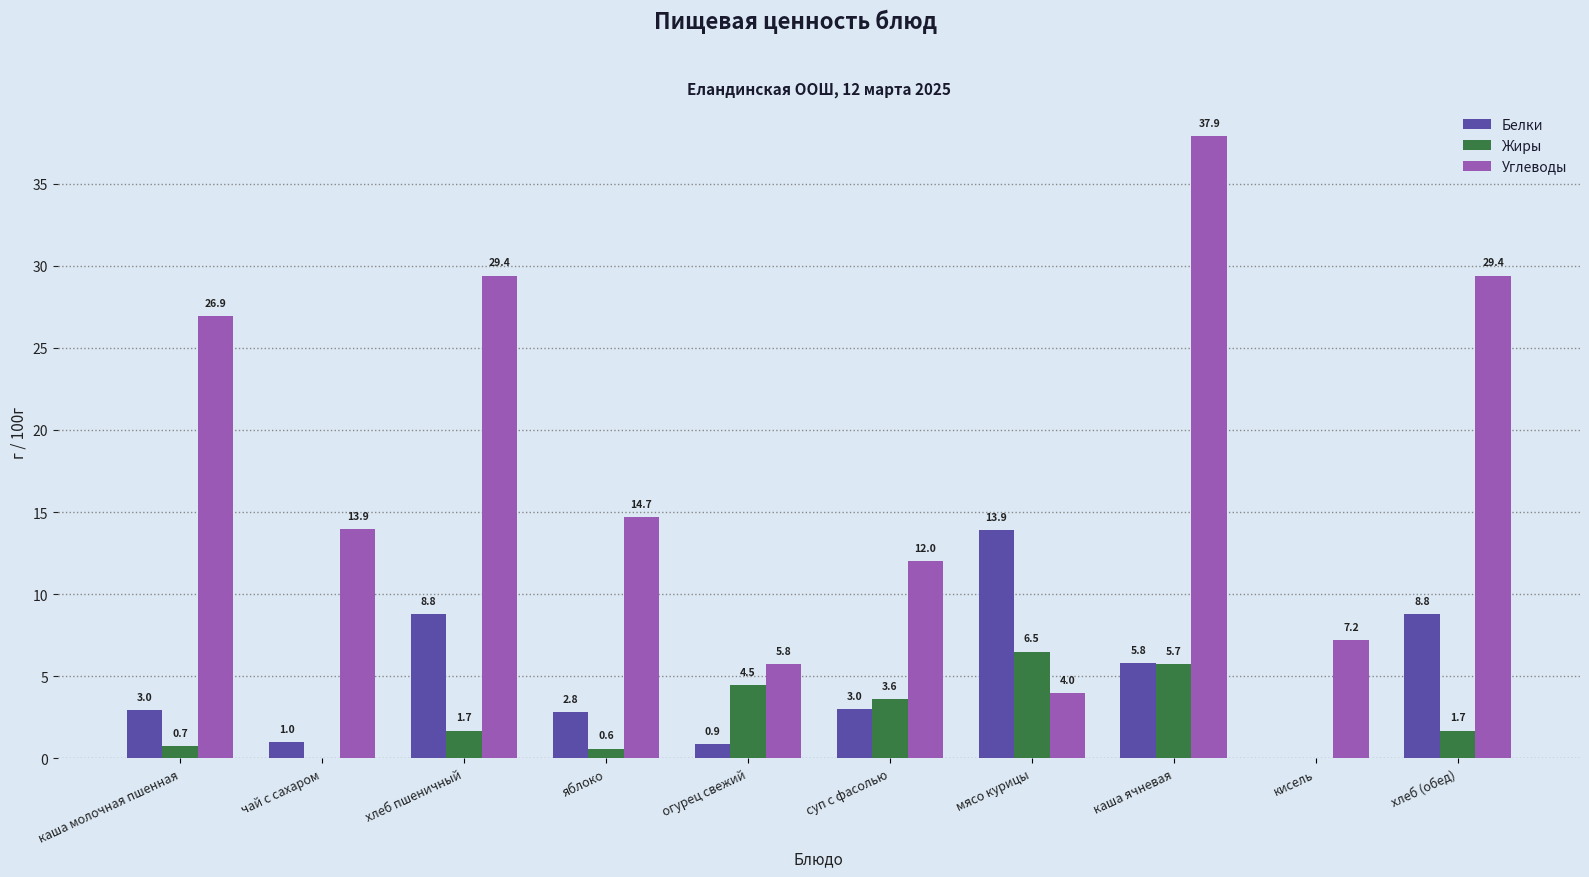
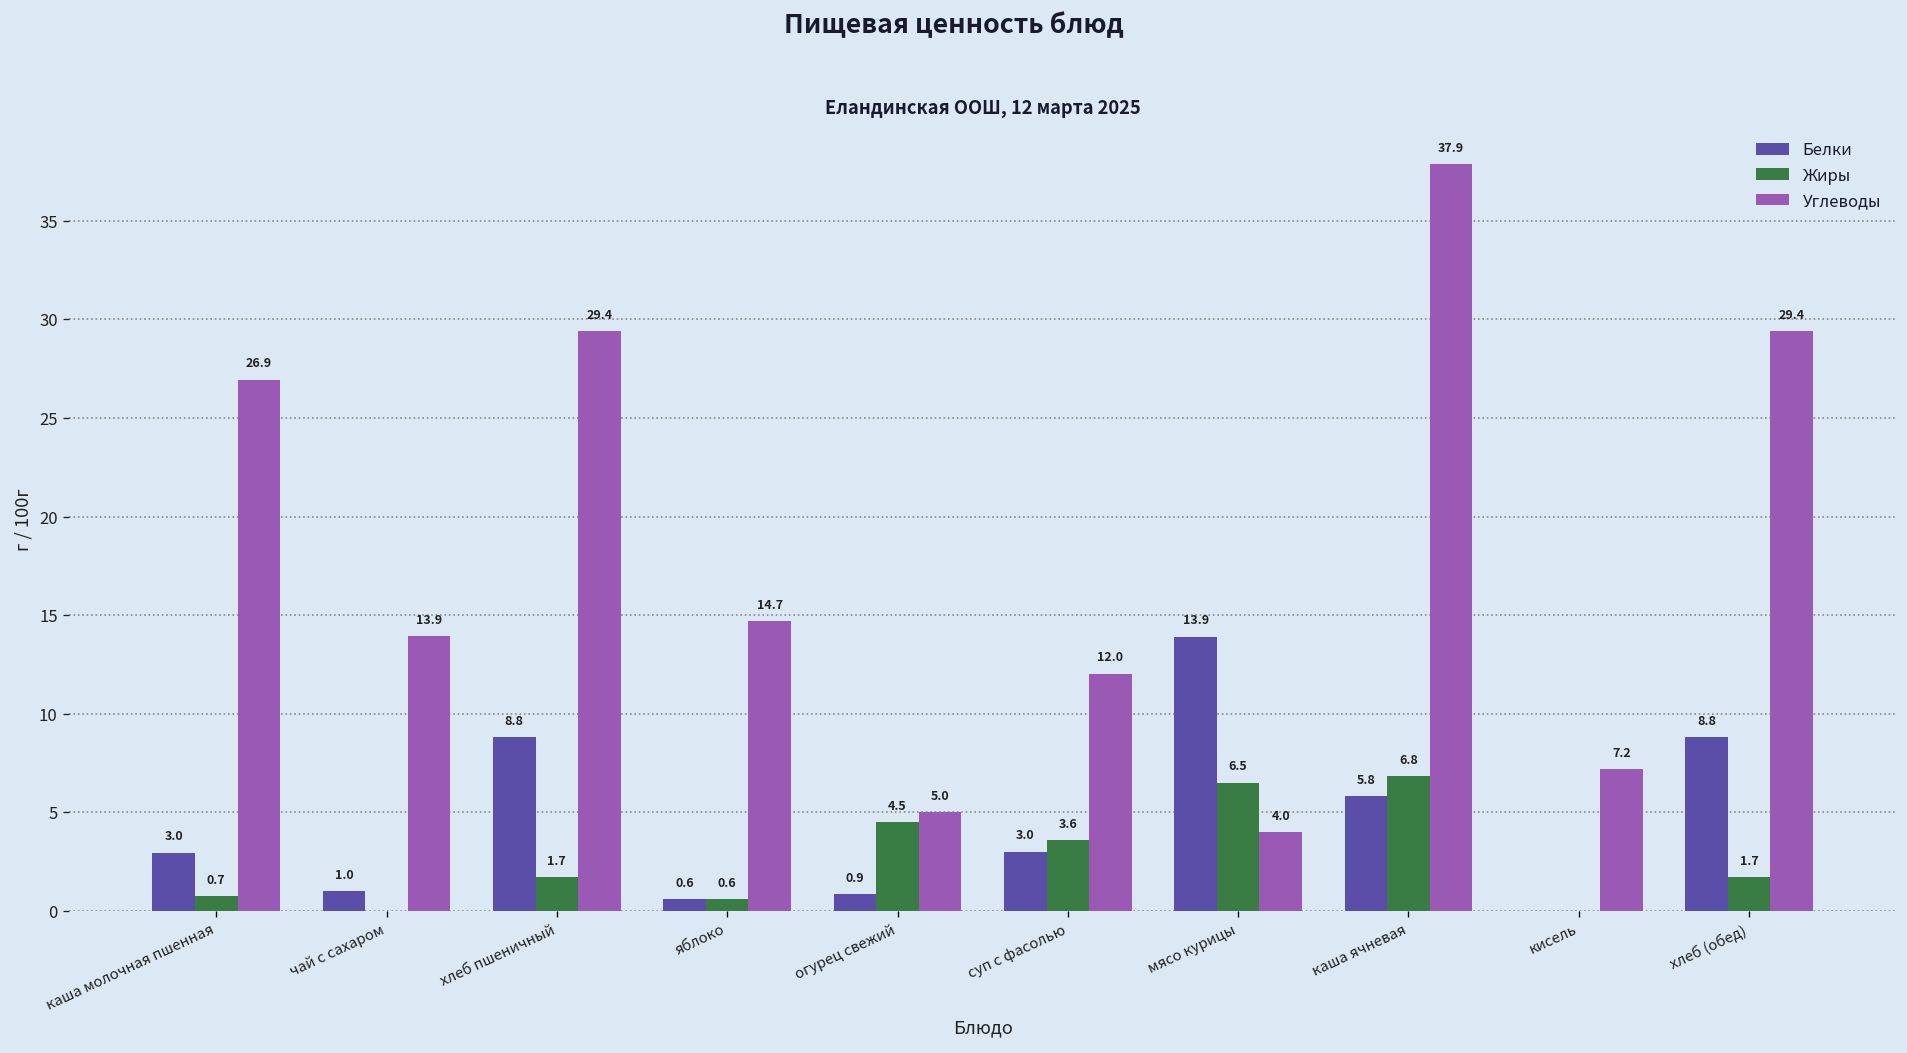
Белки, яблоко: 2.8 -> 0.6
Углеводы, огурец свежий: 5.8 -> 5.0
Жиры, каша ячневая: 5.7 -> 6.8
